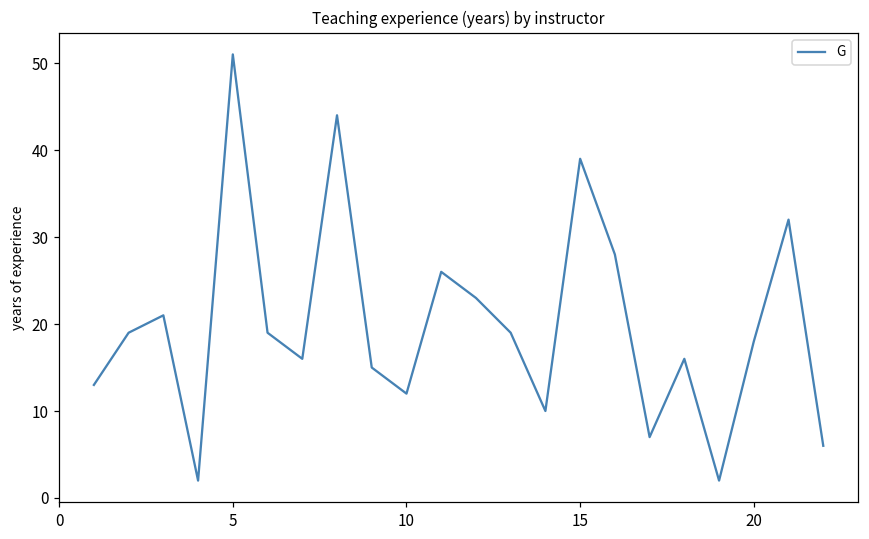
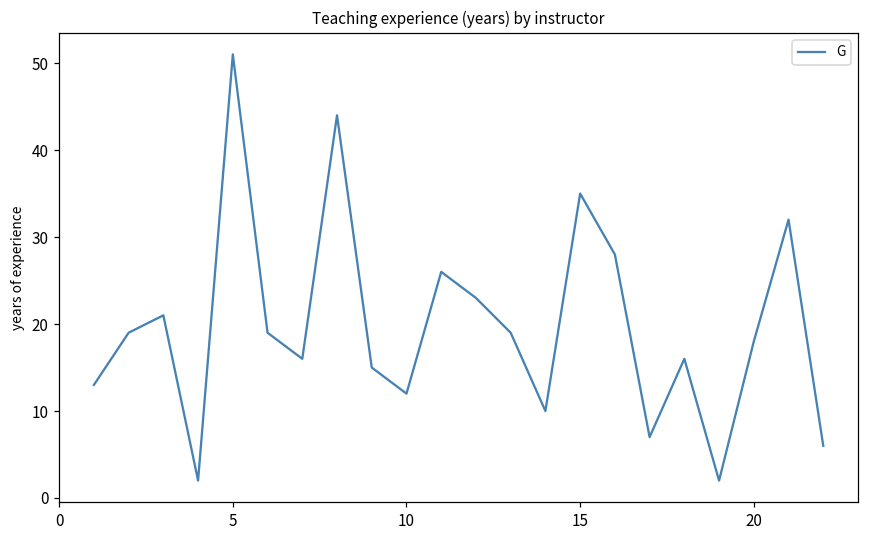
15: 39 -> 35
